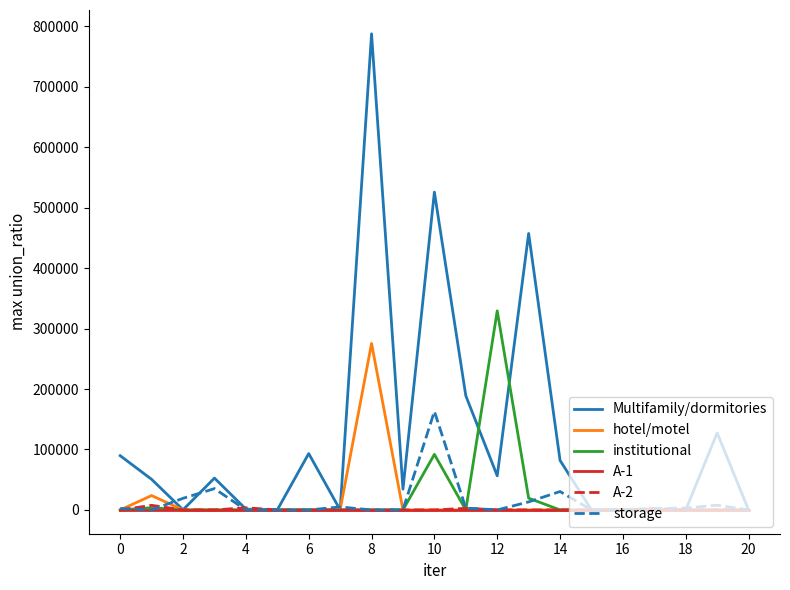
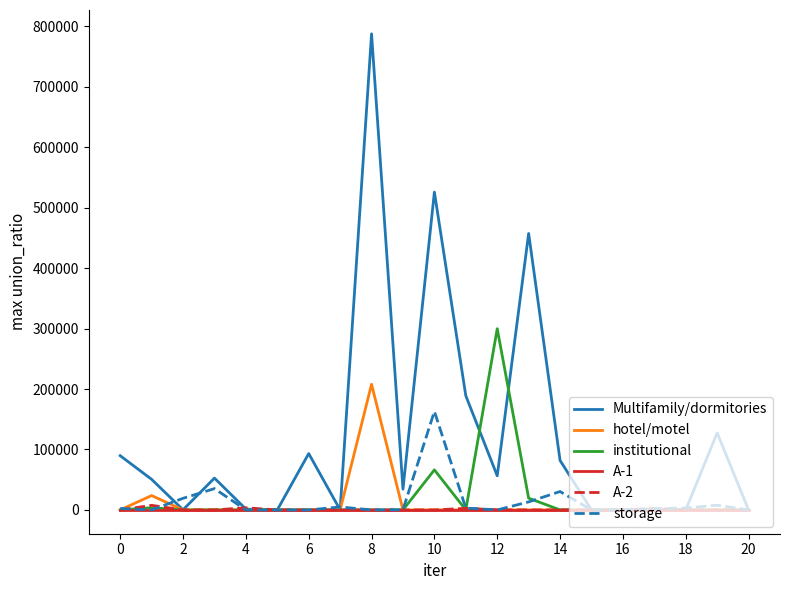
hotel/motel, 8: 280000 -> 210000
institutional, 10: 90000 -> 70000
institutional, 12: 330000 -> 300000
